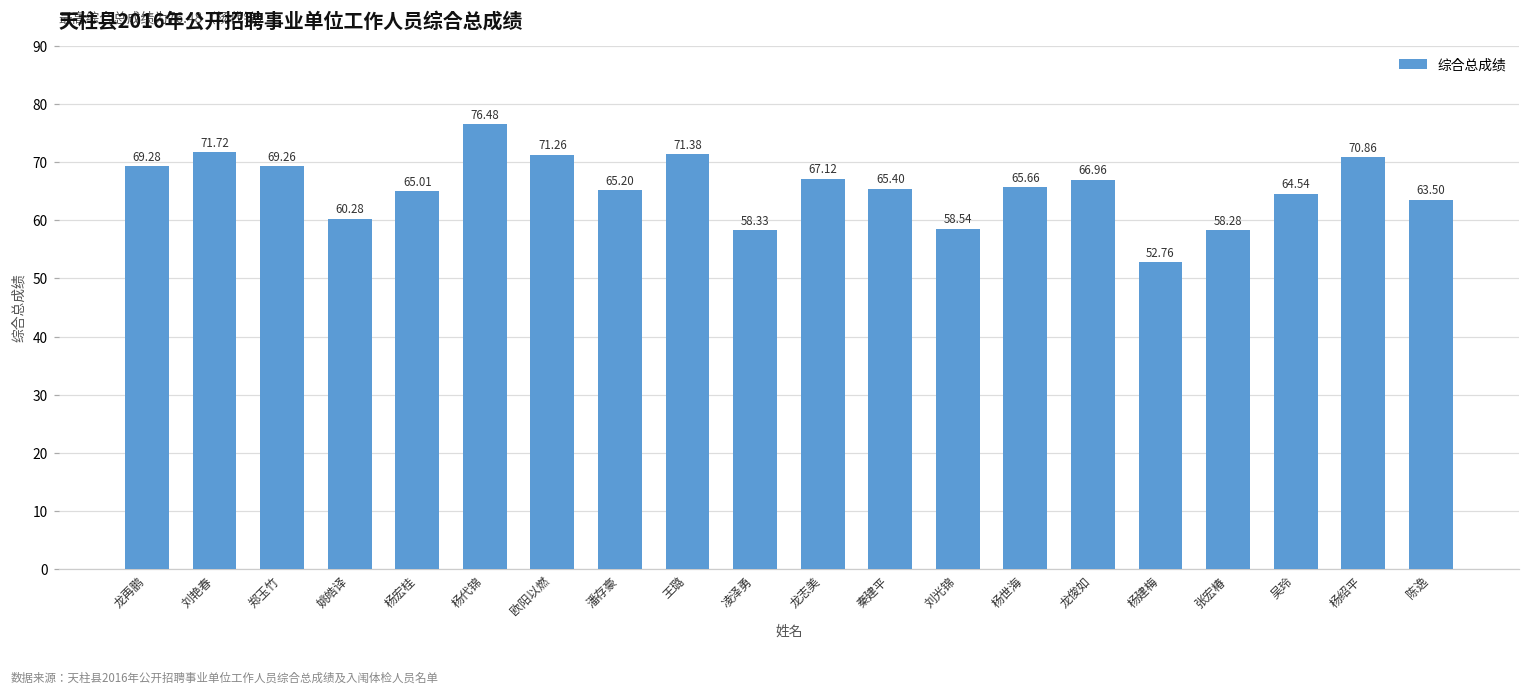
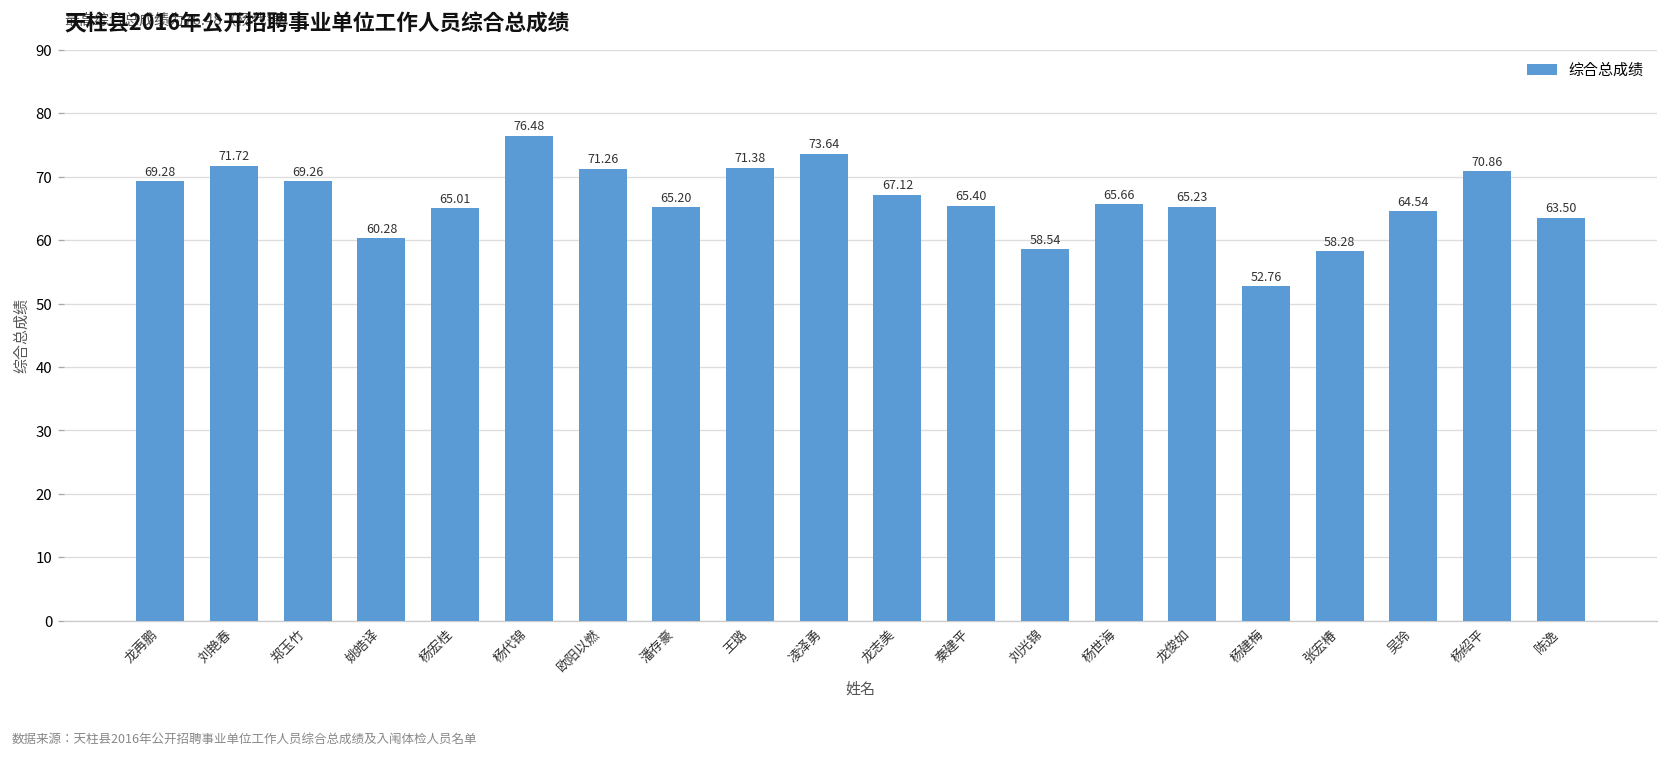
凌泽勇: 58.33 -> 73.64
龙俊如: 66.96 -> 65.23
